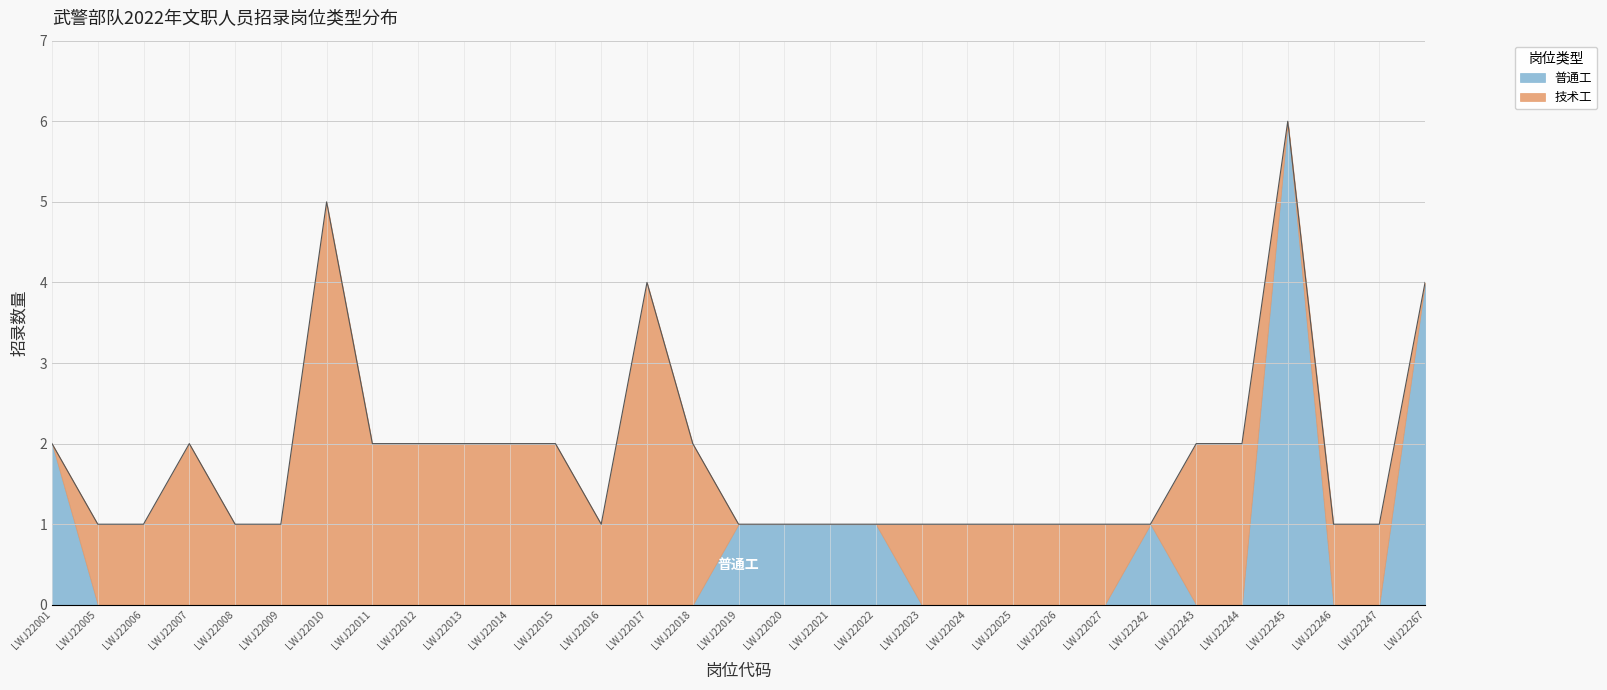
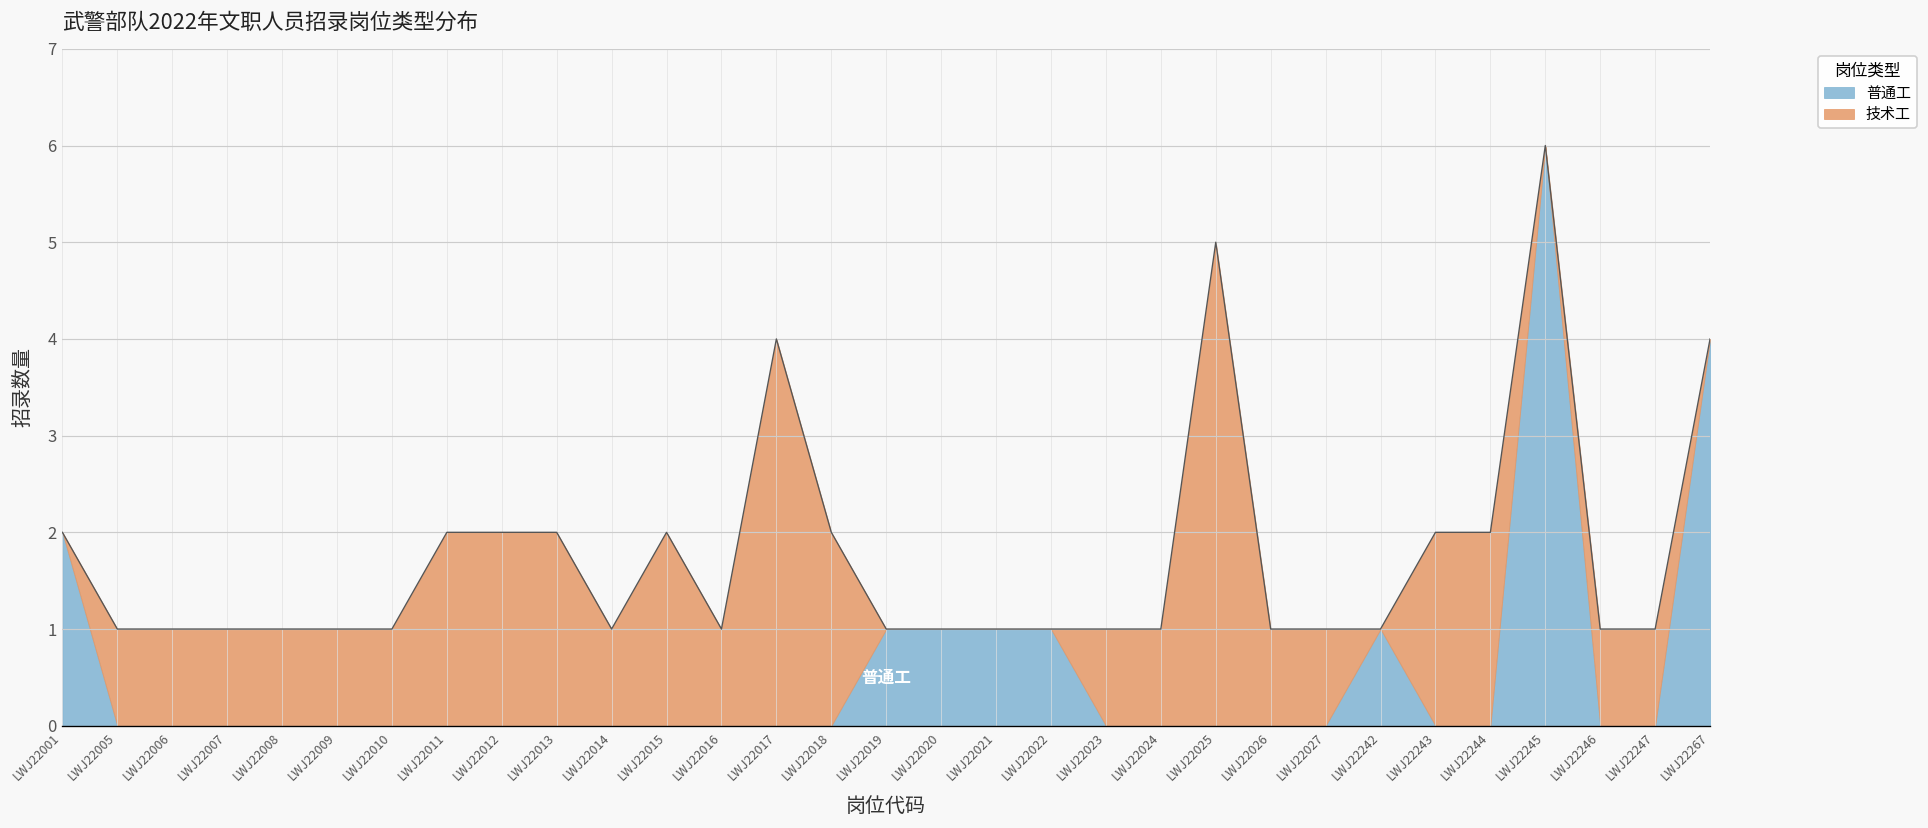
技术工, LWJ22007: 2 -> 1
技术工, LWJ22010: 5 -> 1
技术工, LWJ22014: 2 -> 1
技术工, LWJ22025: 1 -> 5
